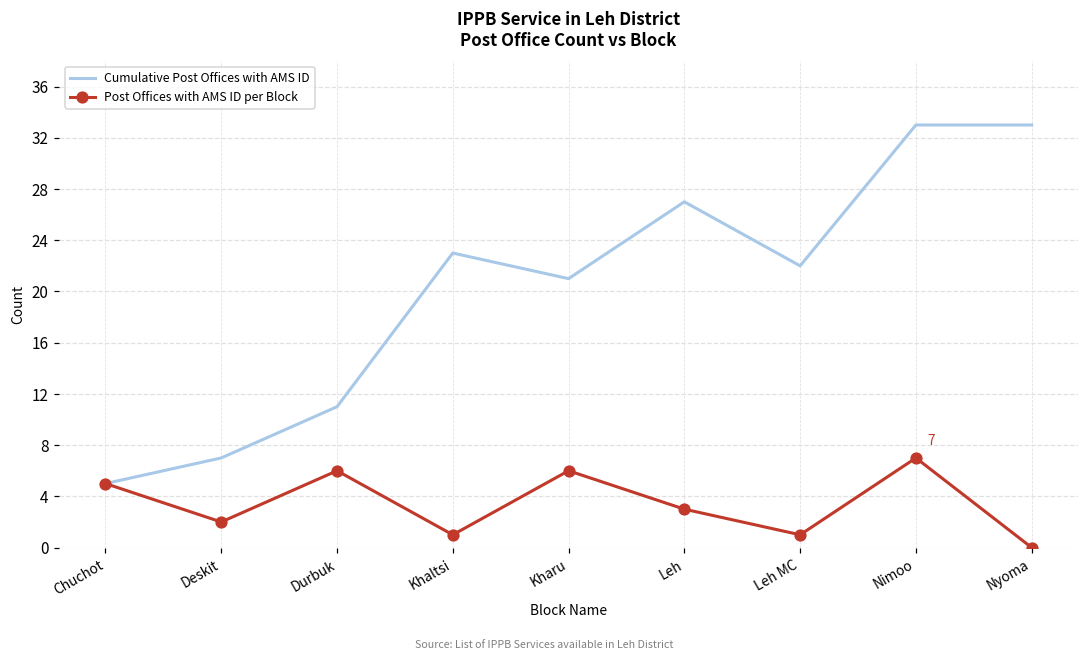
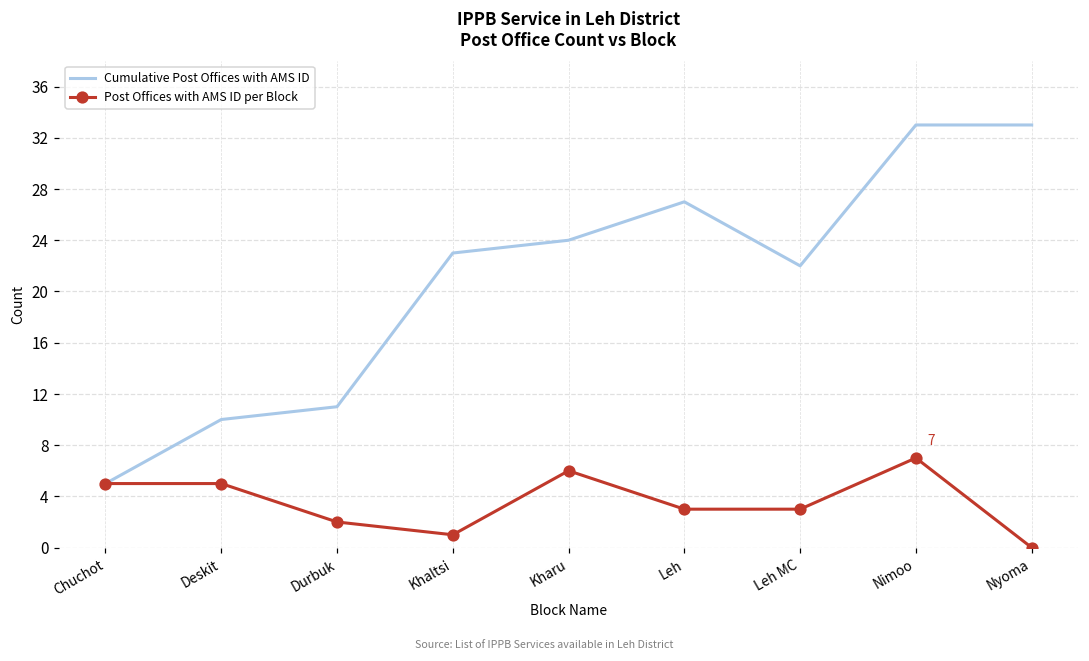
Cumulative Post Offices with AMS ID, Deskit: 7 -> 10
Post Offices with AMS ID per Block, Deskit: 2 -> 5
Post Offices with AMS ID per Block, Durbuk: 6 -> 2
Cumulative Post Offices with AMS ID, Kharu: 21 -> 24
Post Offices with AMS ID per Block, Leh MC: 1 -> 3
